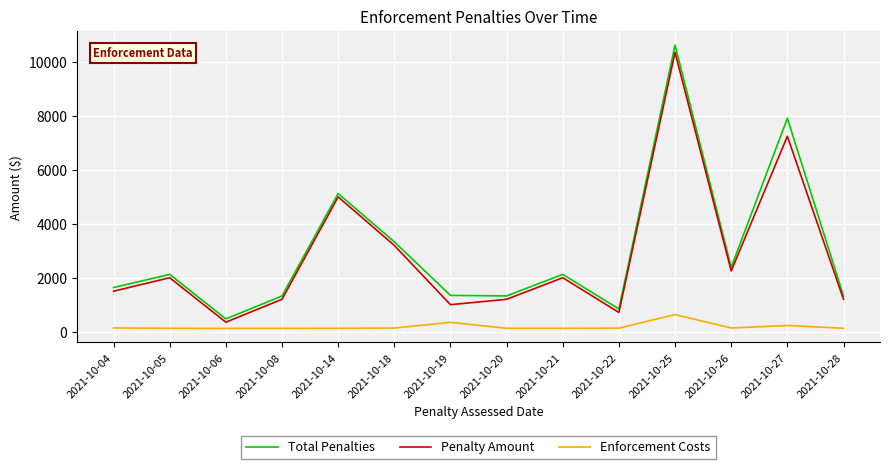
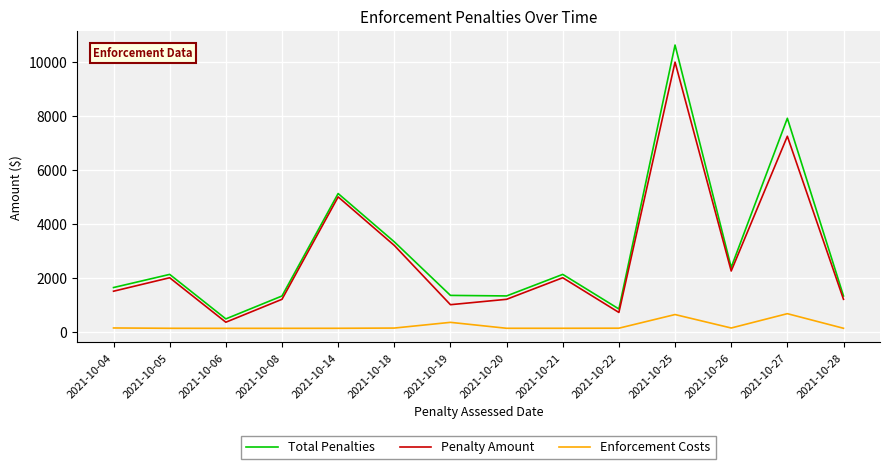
Penalty Amount, 2021-10-25: 10400 -> 10000
Enforcement Costs, 2021-10-27: 200 -> 700
